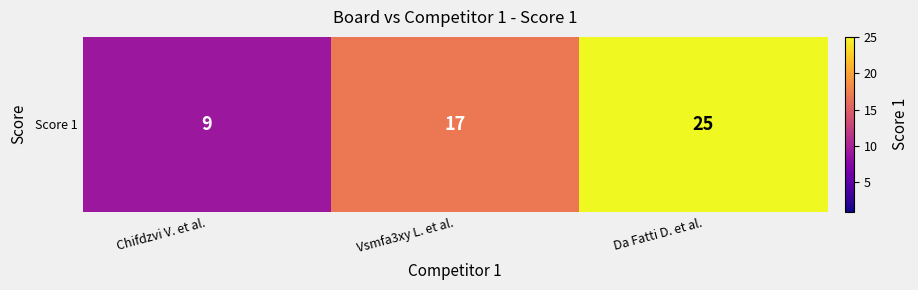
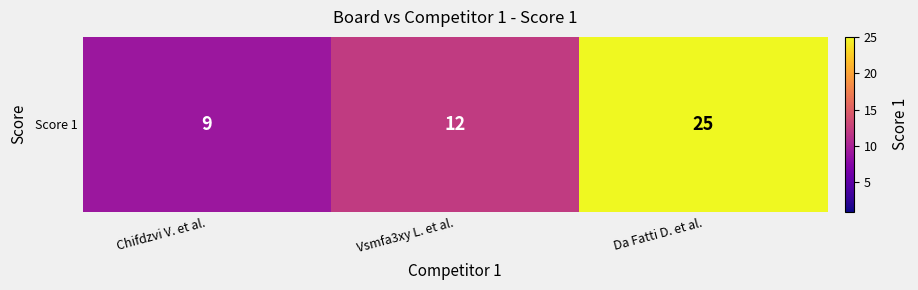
Score 1, Vsmfa3xy L. et al.: 17 -> 12
